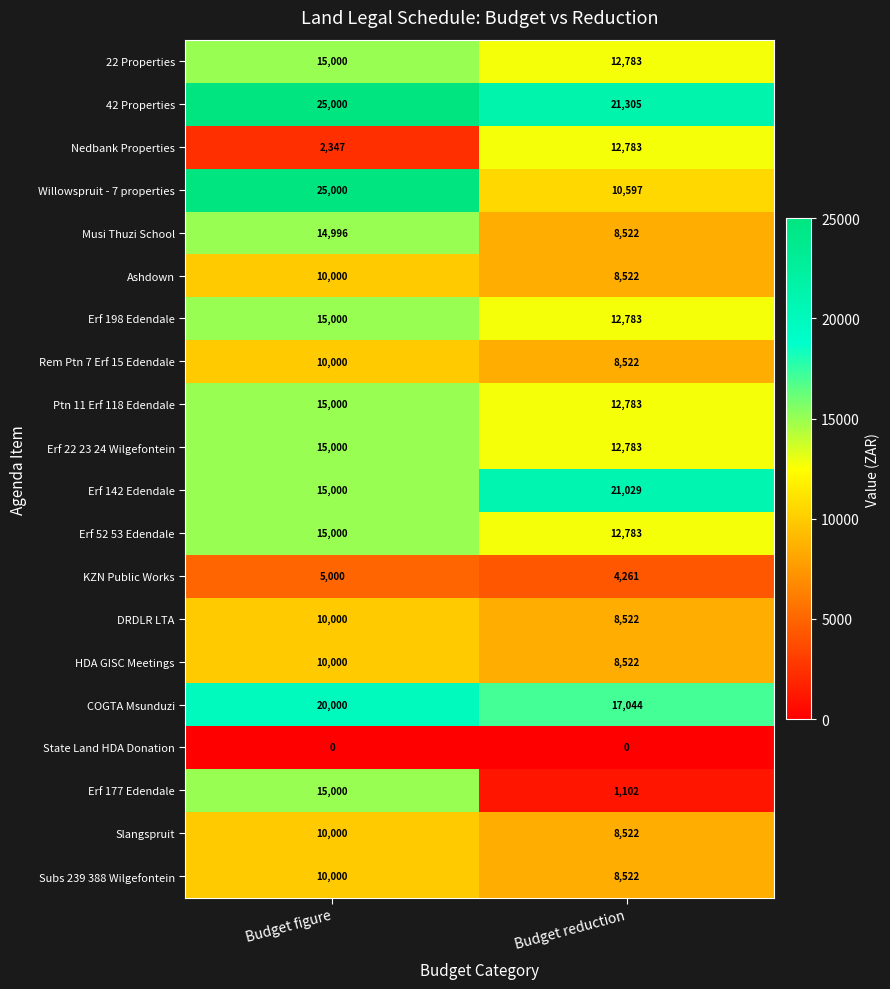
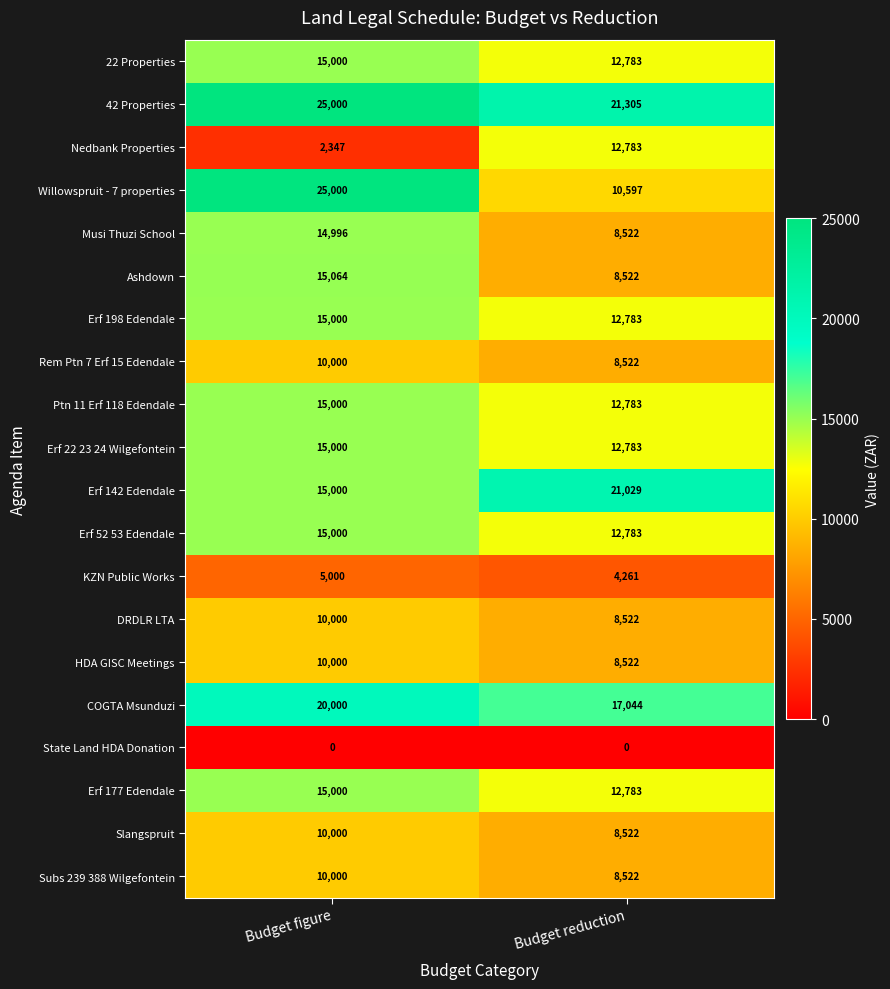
Ashdown, Budget figure: 10,000 -> 15,064
Erf 177 Edendale, Budget reduction: 1,102 -> 12,783
